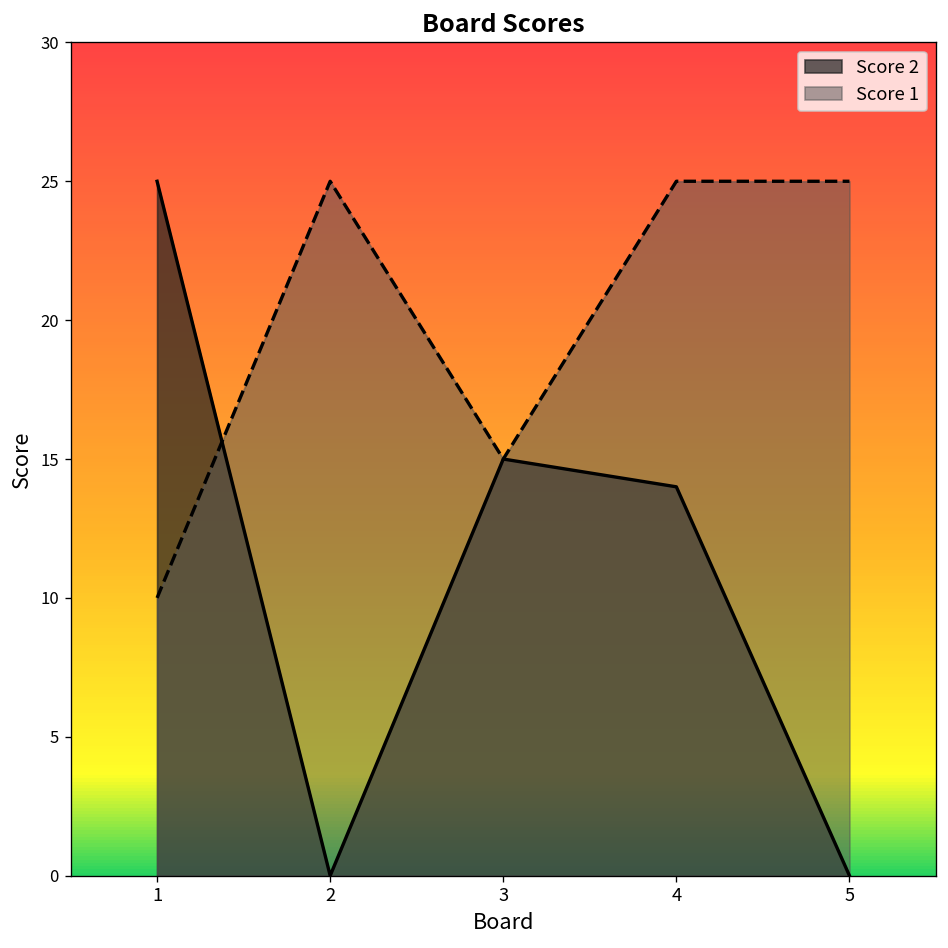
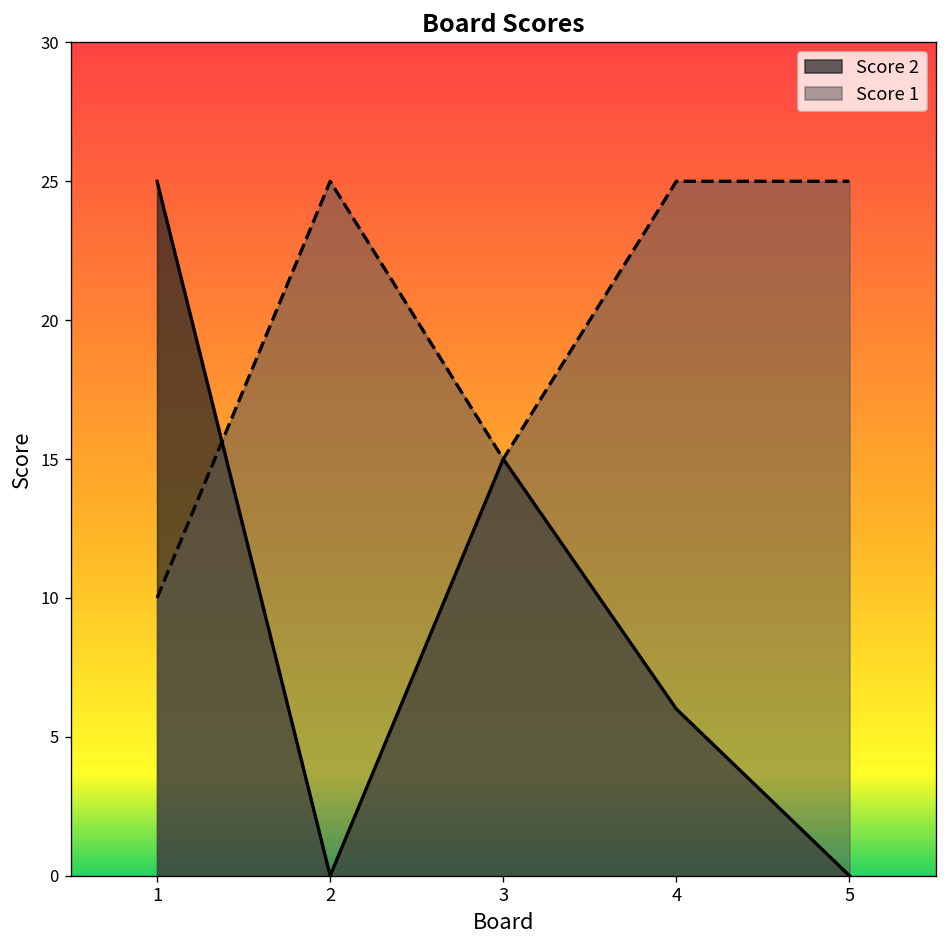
Score 2, 4: 14 -> 6
